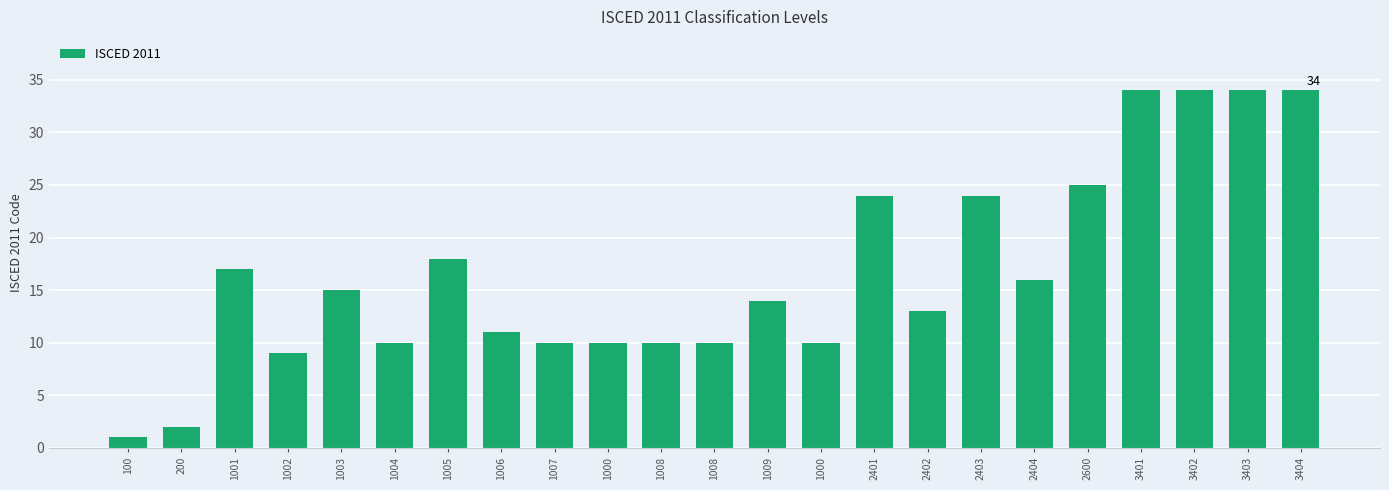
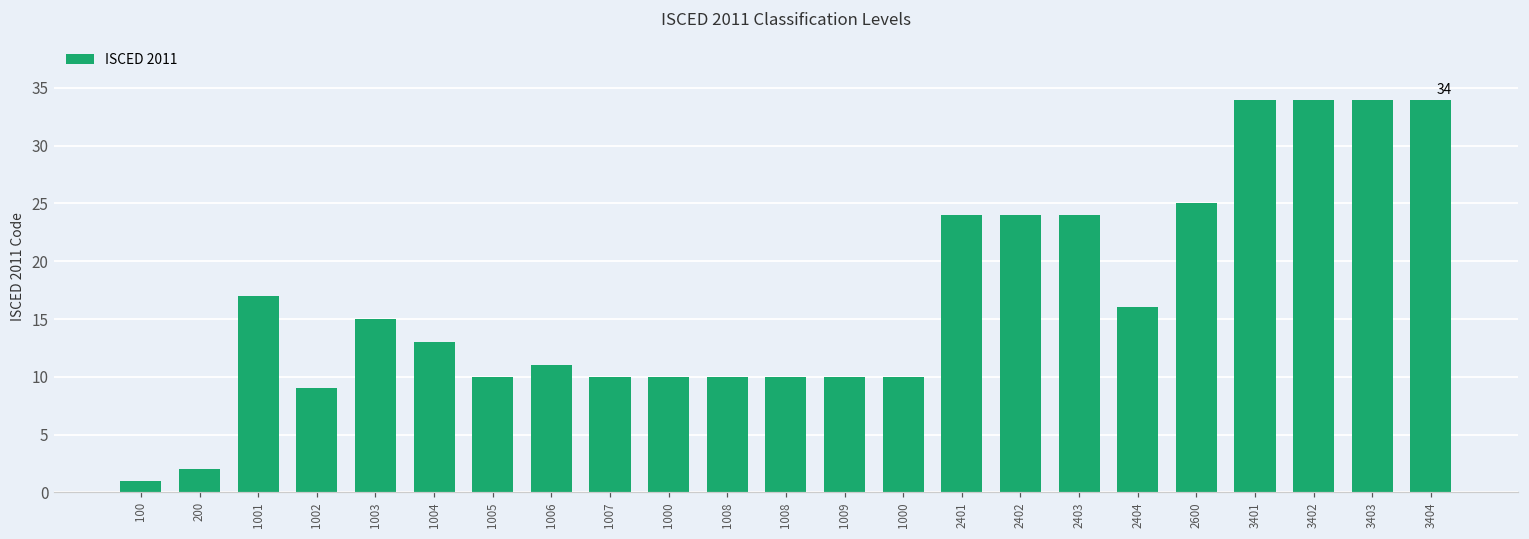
1004: 10 -> 13
1005: 18 -> 10
1009: 14 -> 10
2402: 13 -> 24
